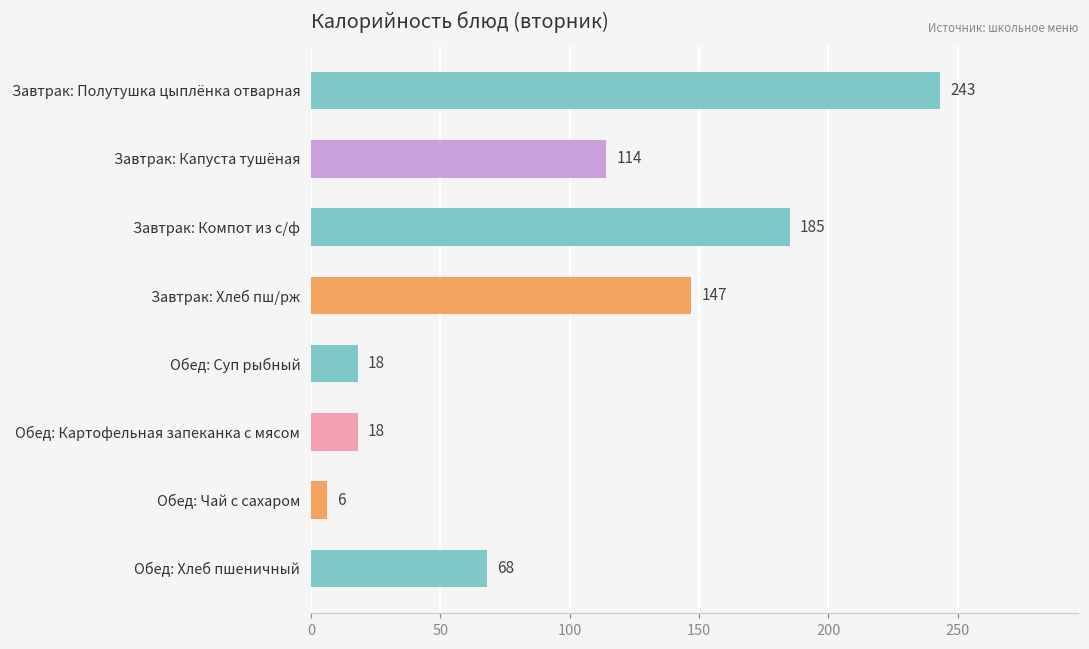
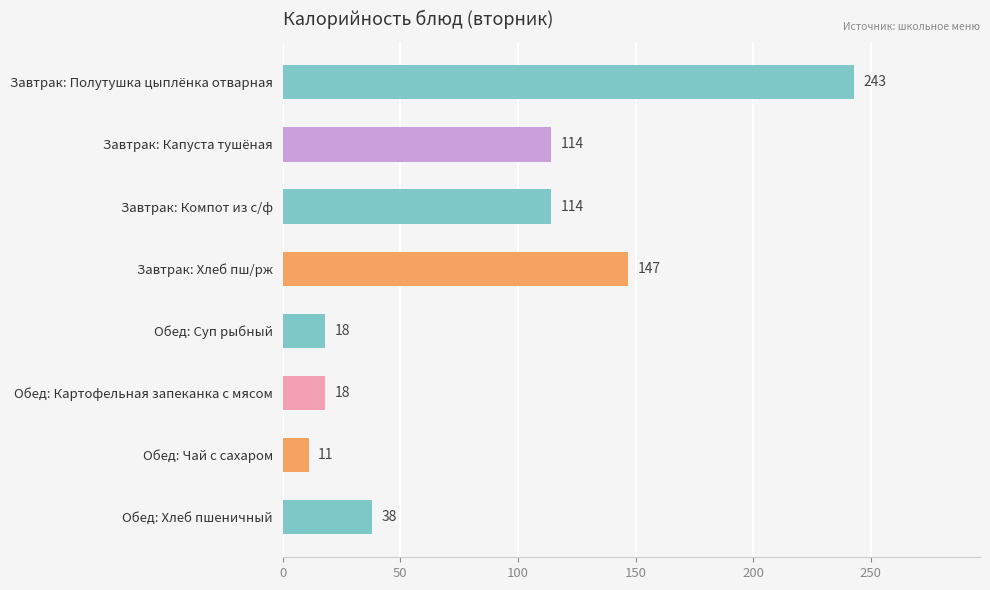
Завтрак: Компот из с/ф: 185 -> 114
Обед: Чай с сахаром: 6 -> 11
Обед: Хлеб пшеничный: 68 -> 38
